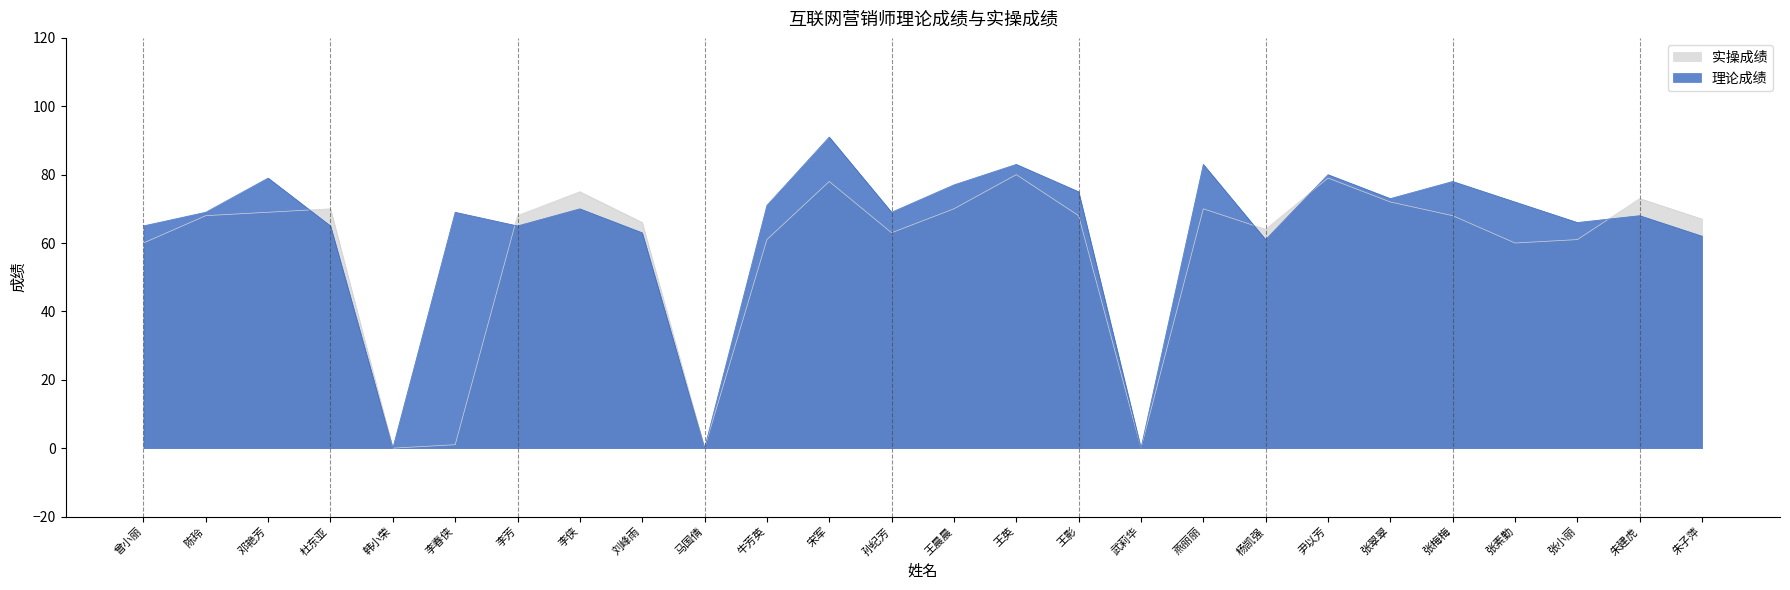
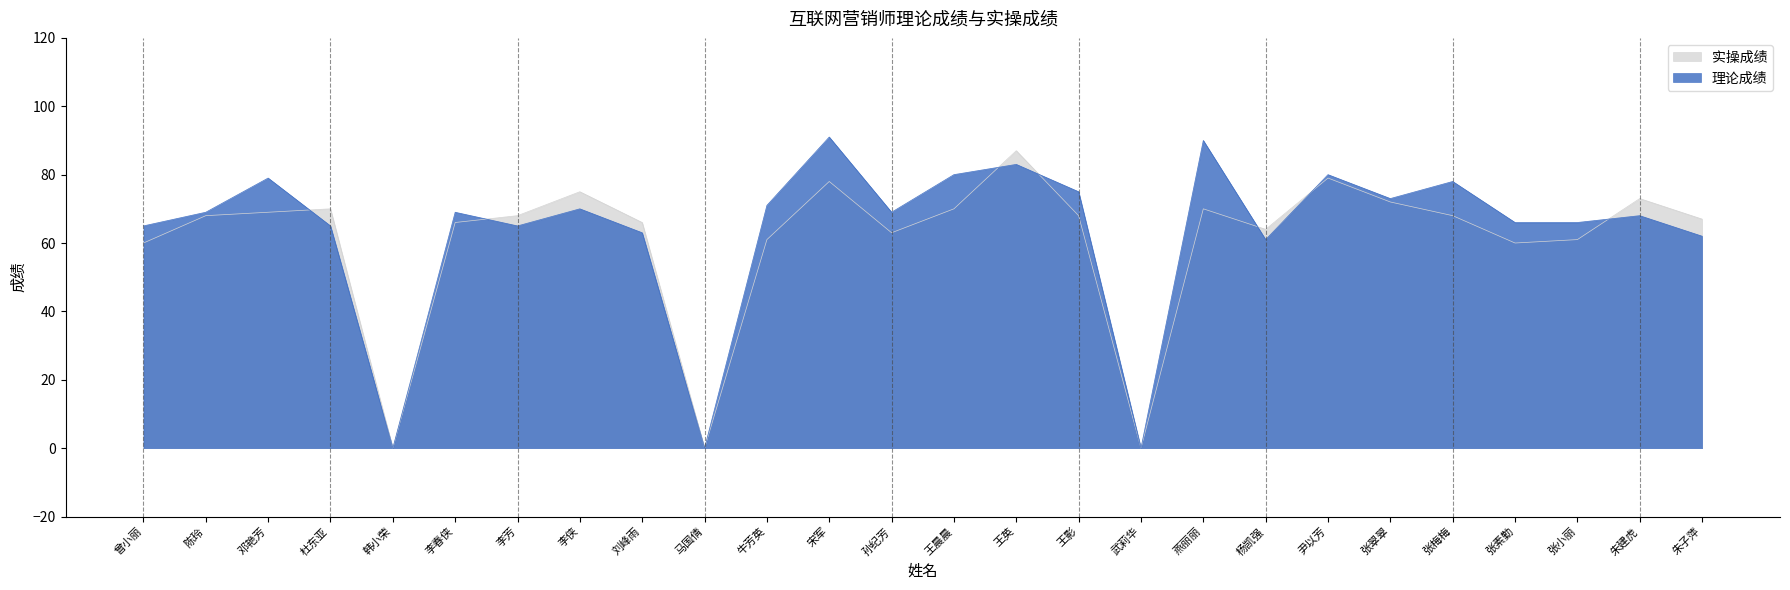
实操成绩, 李春侠: 1 -> 66
理论成绩, 王晨晨: 77 -> 80
实操成绩, 王英: 80 -> 87
理论成绩, 燕丽丽: 83 -> 90
理论成绩, 张素勤: 72 -> 66
